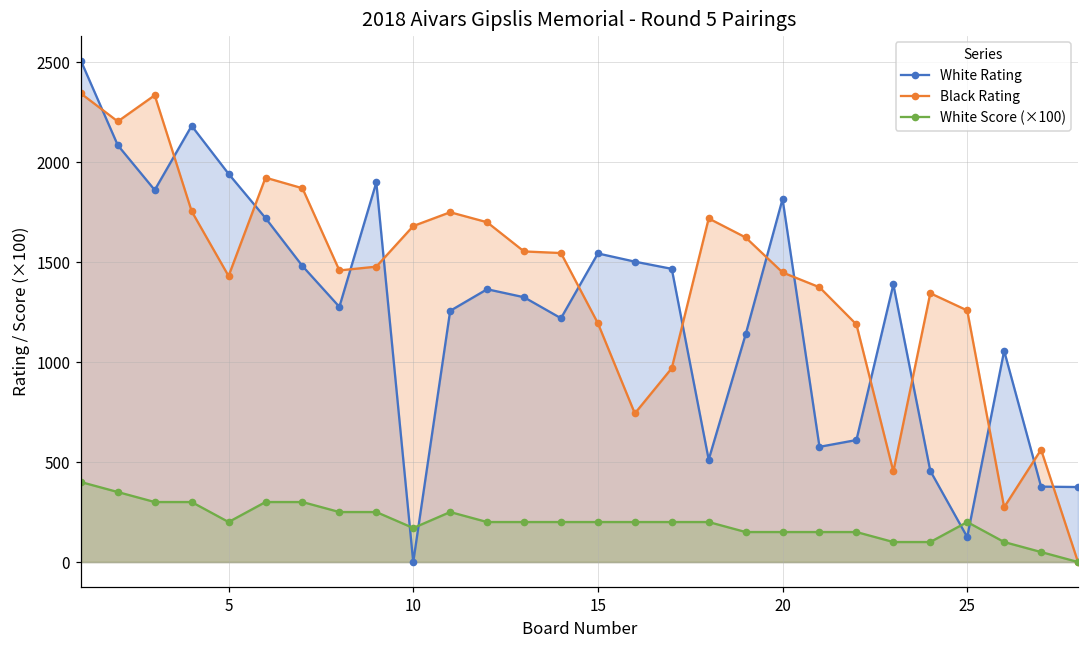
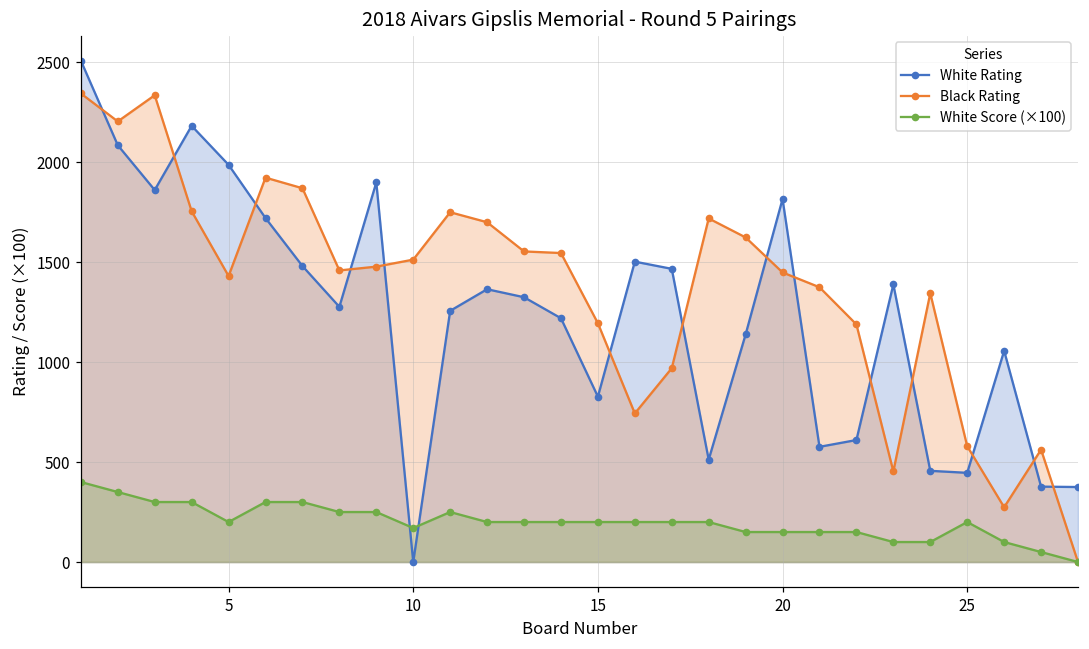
White Rating, 5: 1940 -> 1990
Black Rating, 10: 1680 -> 1510
White Rating, 15: 1540 -> 830
White Rating, 25: 130 -> 450
Black Rating, 25: 1260 -> 580
